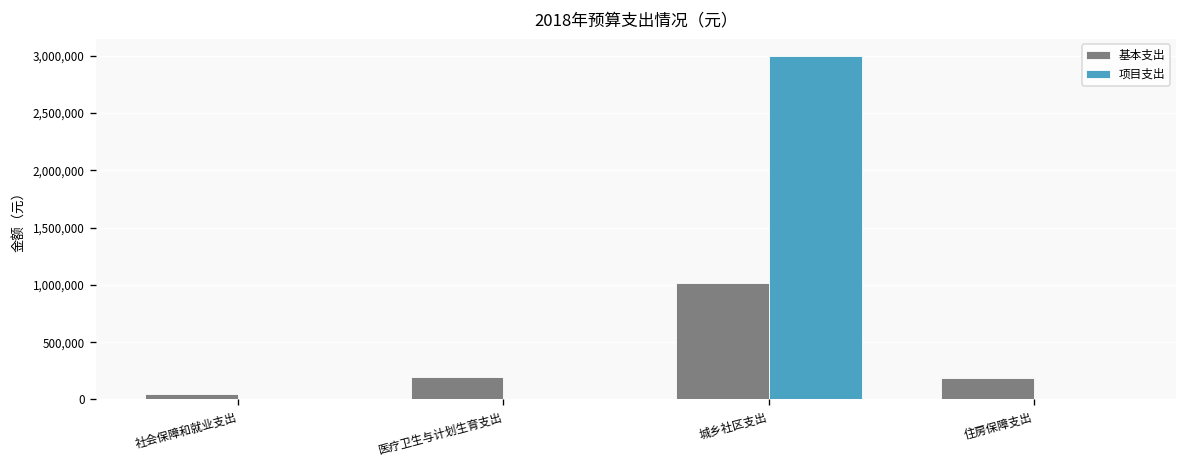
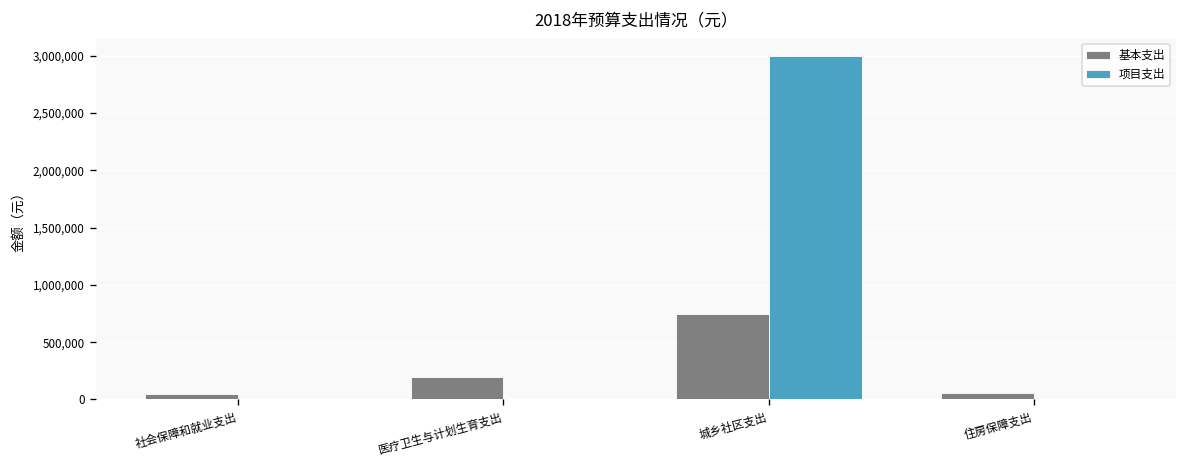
基本支出, 城乡社区支出: 1,000,000 -> 700,000
基本支出, 住房保障支出: 200,000 -> 100,000
